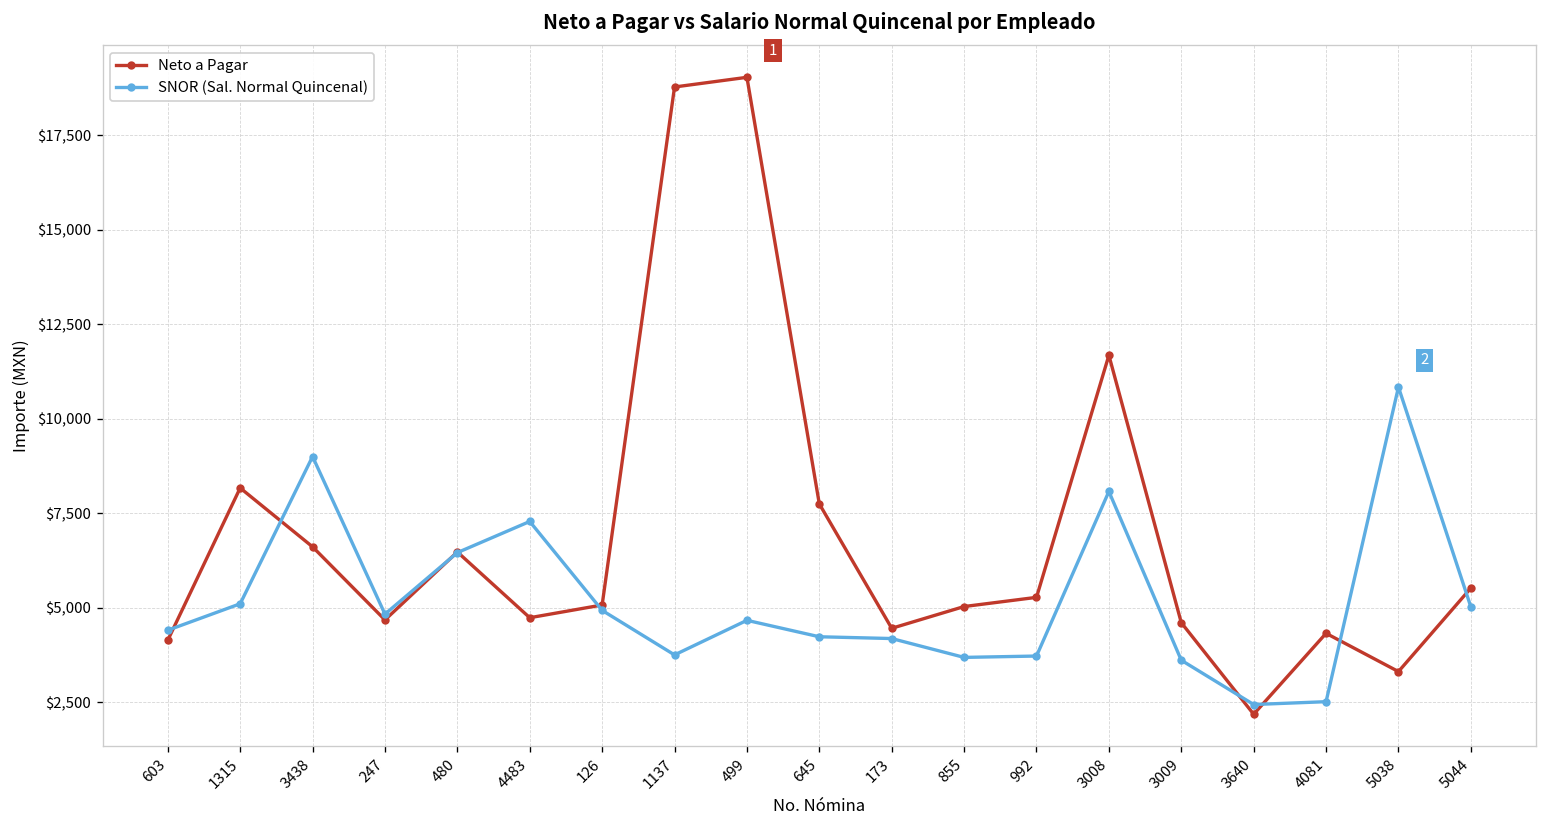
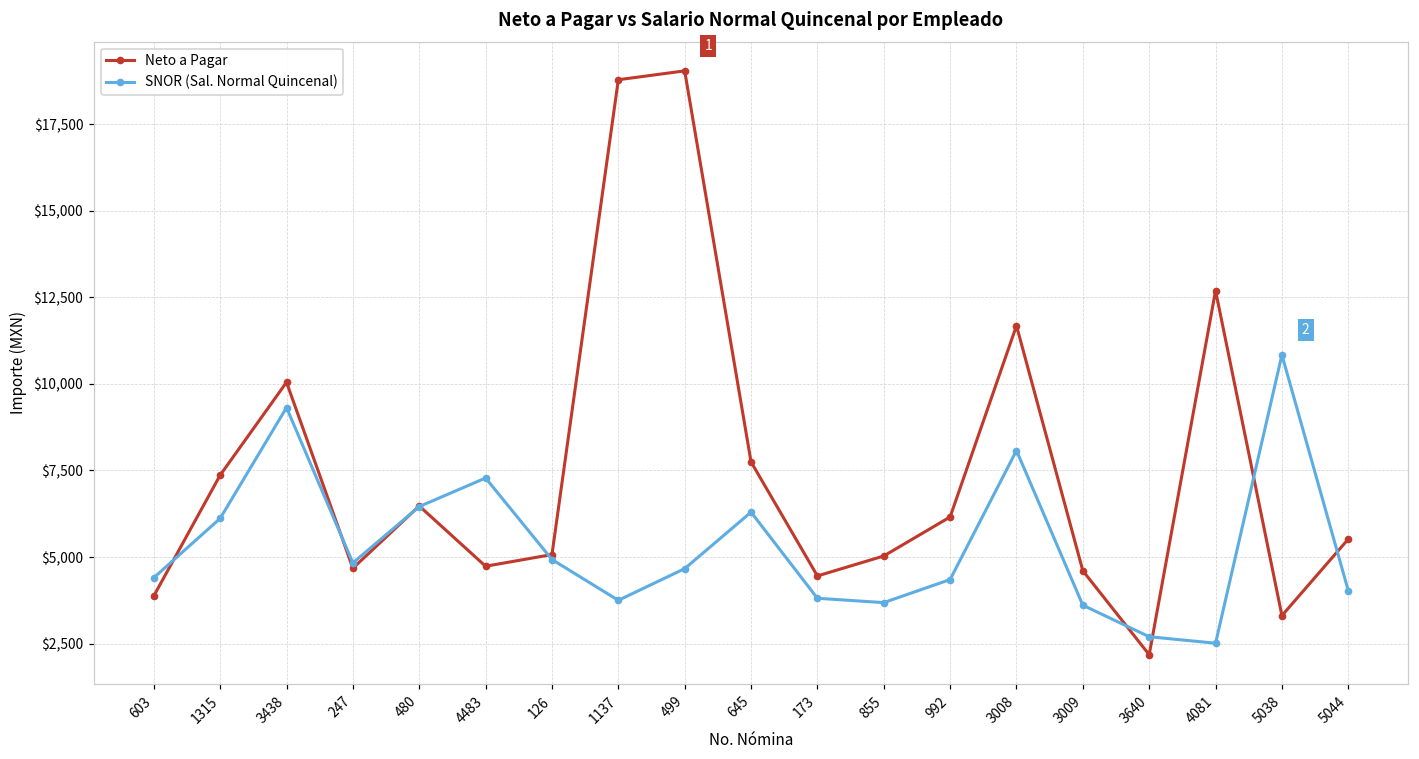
Neto a Pagar, 603: $4,100 -> $3,900
Neto a Pagar, 1315: $8,200 -> $7,400
SNOR (Sal. Normal Quincenal), 1315: $5,100 -> $6,100
Neto a Pagar, 3438: $6,600 -> $10,000
SNOR (Sal. Normal Quincenal), 3438: $9,000 -> $9,300
SNOR (Sal. Normal Quincenal), 645: $4,200 -> $6,300
SNOR (Sal. Normal Quincenal), 173: $4,200 -> $3,800
Neto a Pagar, 992: $5,300 -> $6,200
SNOR (Sal. Normal Quincenal), 992: $3,700 -> $4,400
SNOR (Sal. Normal Quincenal), 3640: $2,400 -> $2,700
Neto a Pagar, 4081: $4,300 -> $12,700
SNOR (Sal. Normal Quincenal), 5044: $5,000 -> $4,000
